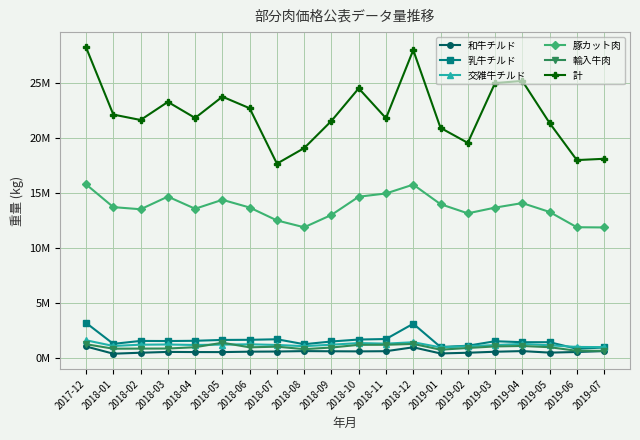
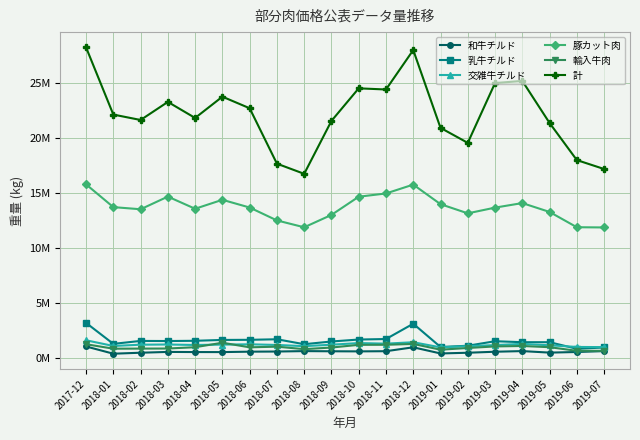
計, 2018-08: 19100000 -> 16700000
計, 2018-11: 21800000 -> 24400000
計, 2019-07: 18100000 -> 17200000
